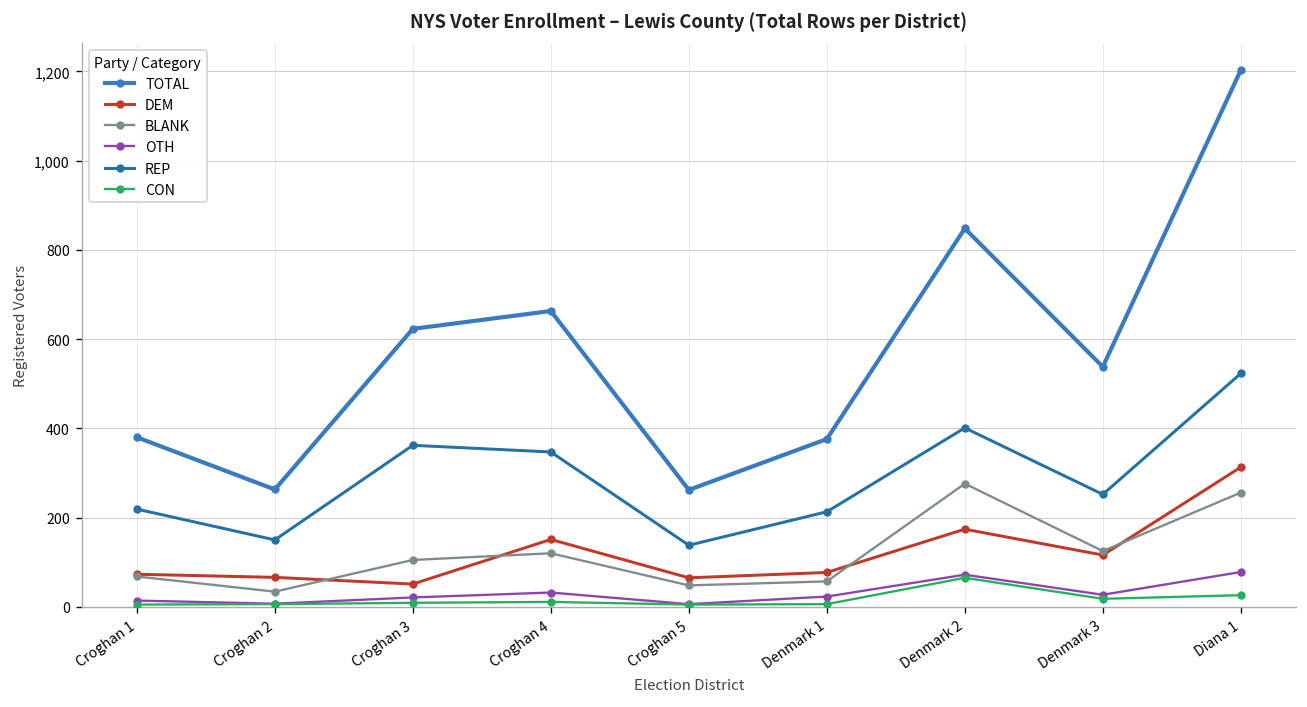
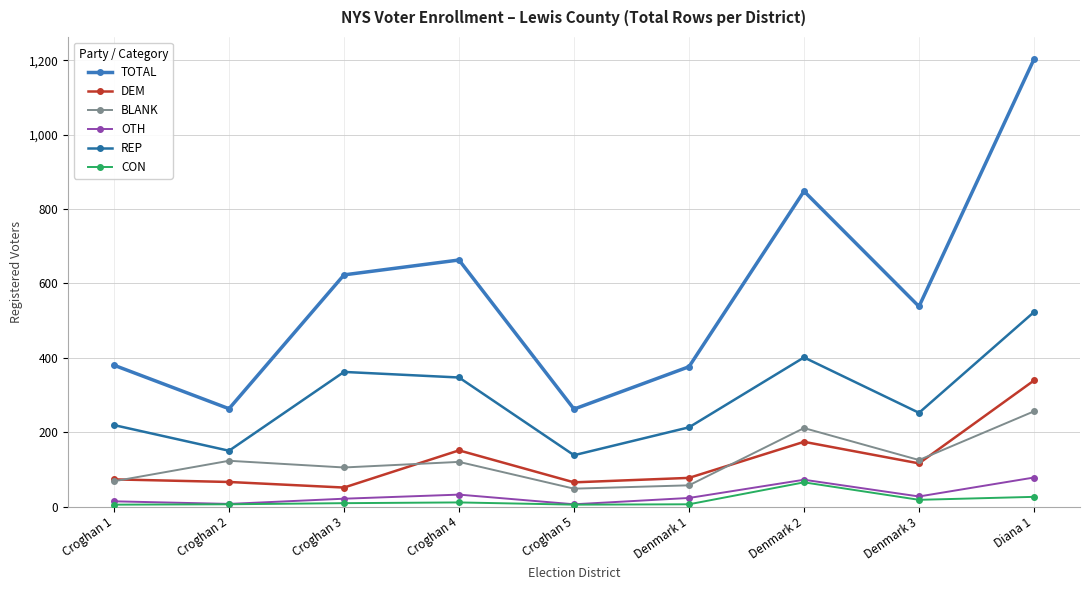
BLANK, Croghan 2: 30 -> 120
BLANK, Denmark 2: 280 -> 210
DEM, Diana 1: 310 -> 340
